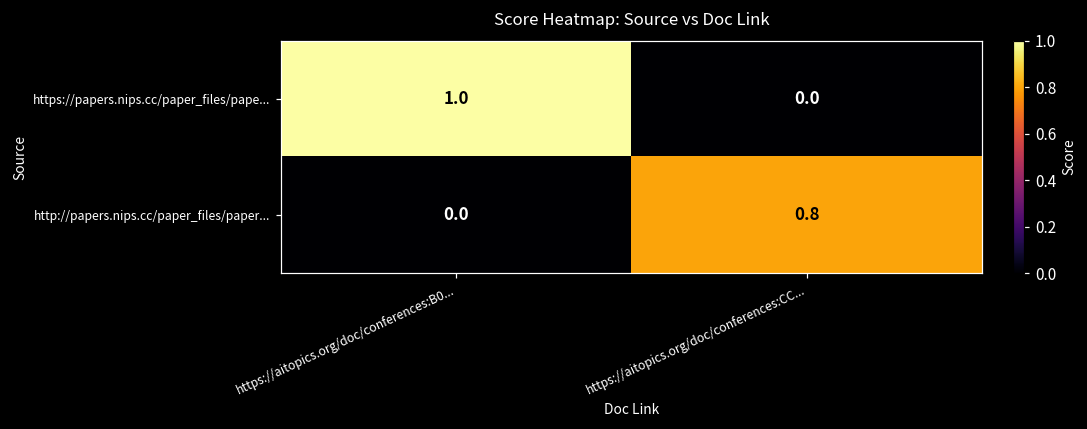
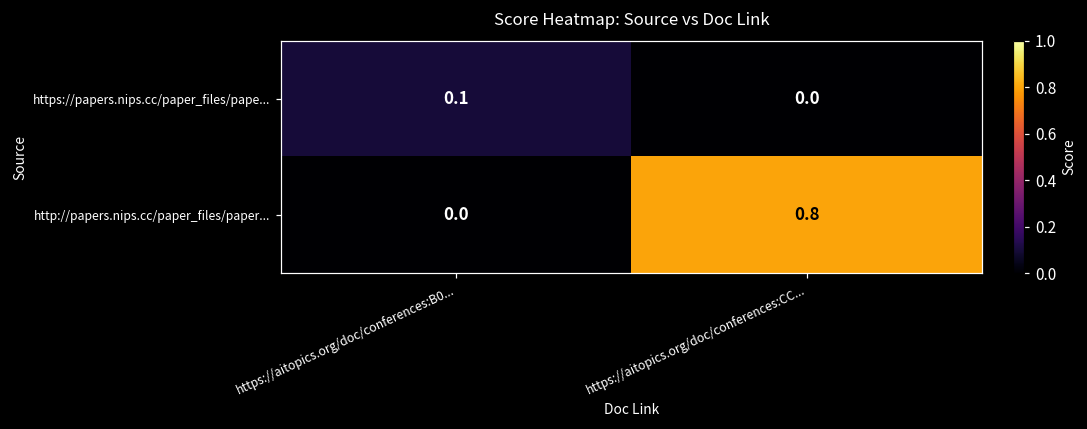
https://papers.nips.cc/paper_files/pape..., https://aitopics.org/doc/conferences:B0...: 1.0 -> 0.1
